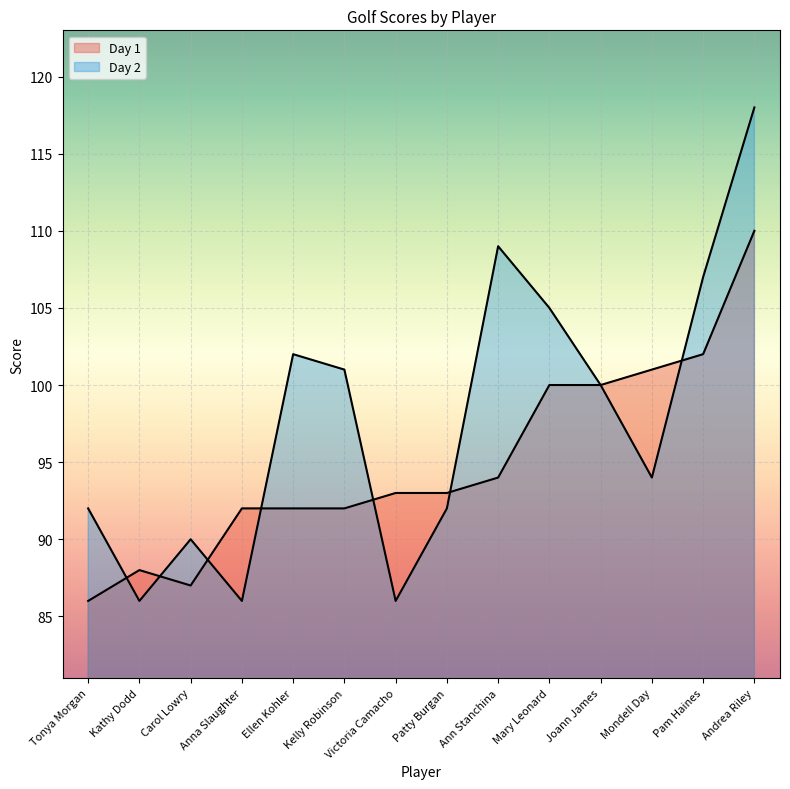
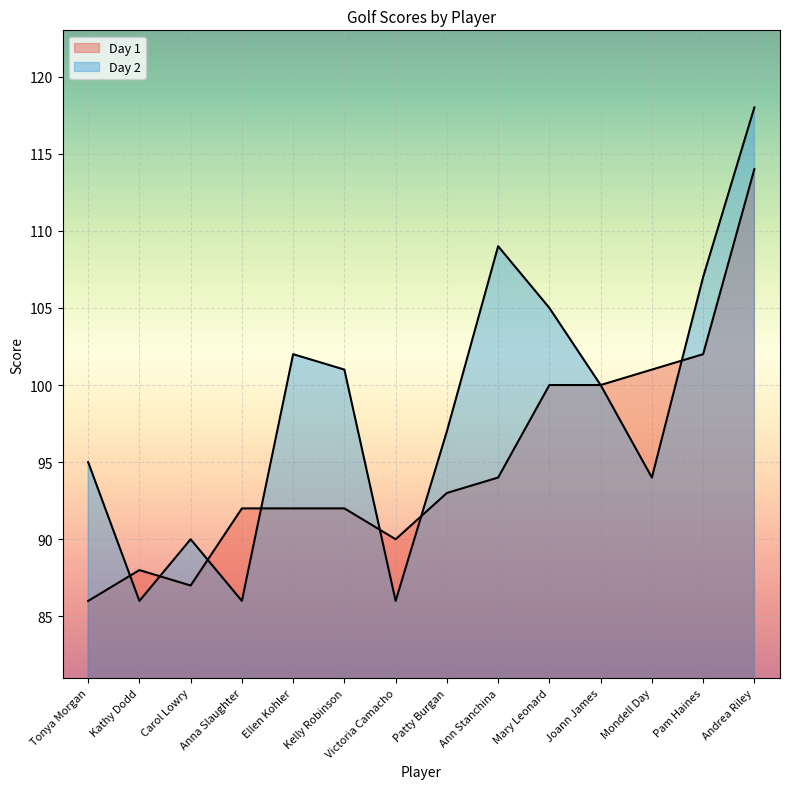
Day 2, Tonya Morgan: 92 -> 95
Day 1, Victoria Camacho: 93 -> 90
Day 2, Patty Burgan: 92 -> 97
Day 1, Andrea Riley: 110 -> 114
